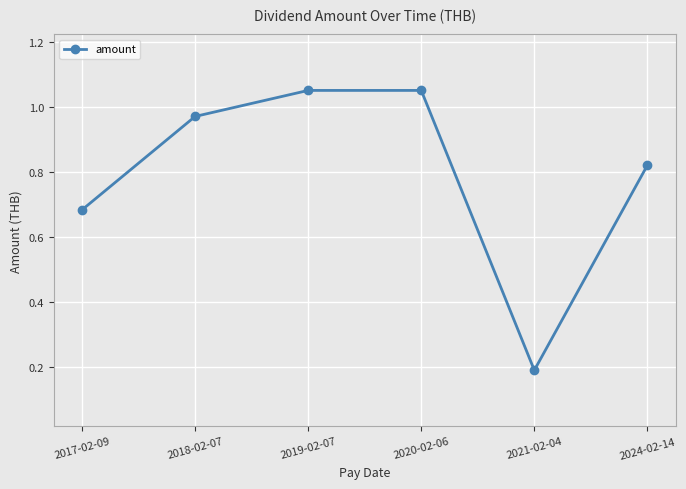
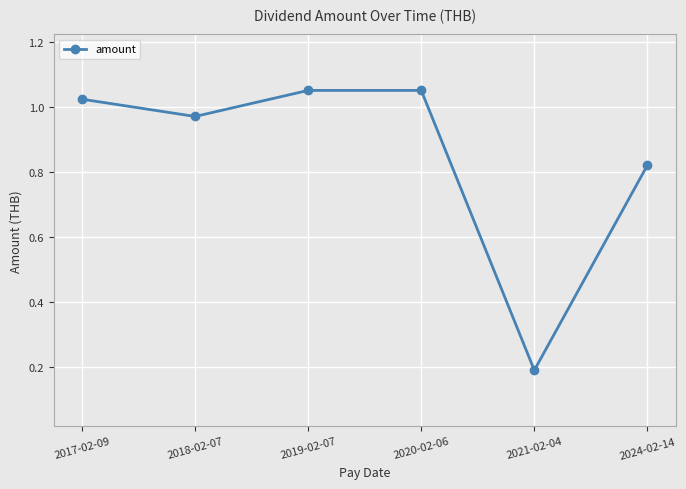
2017-02-09: 0.68 -> 1.02
